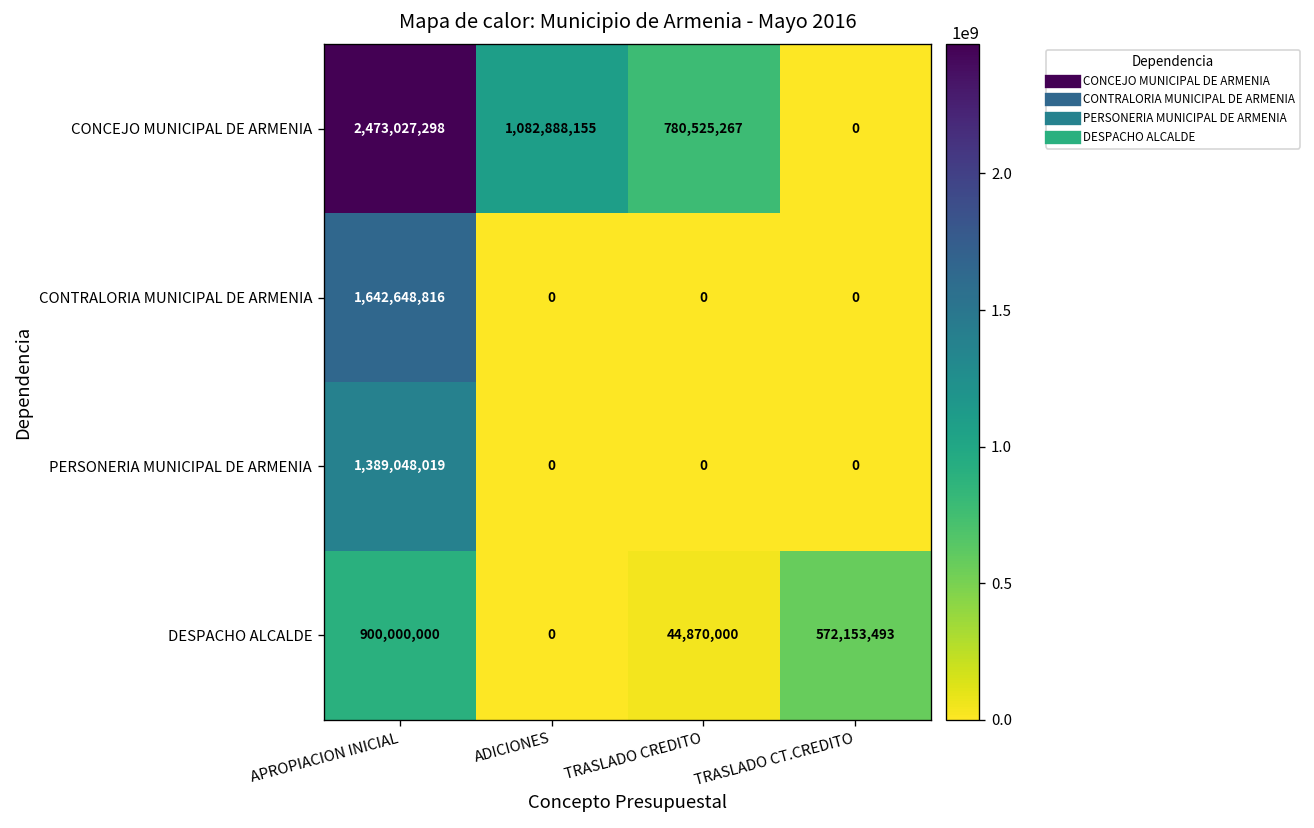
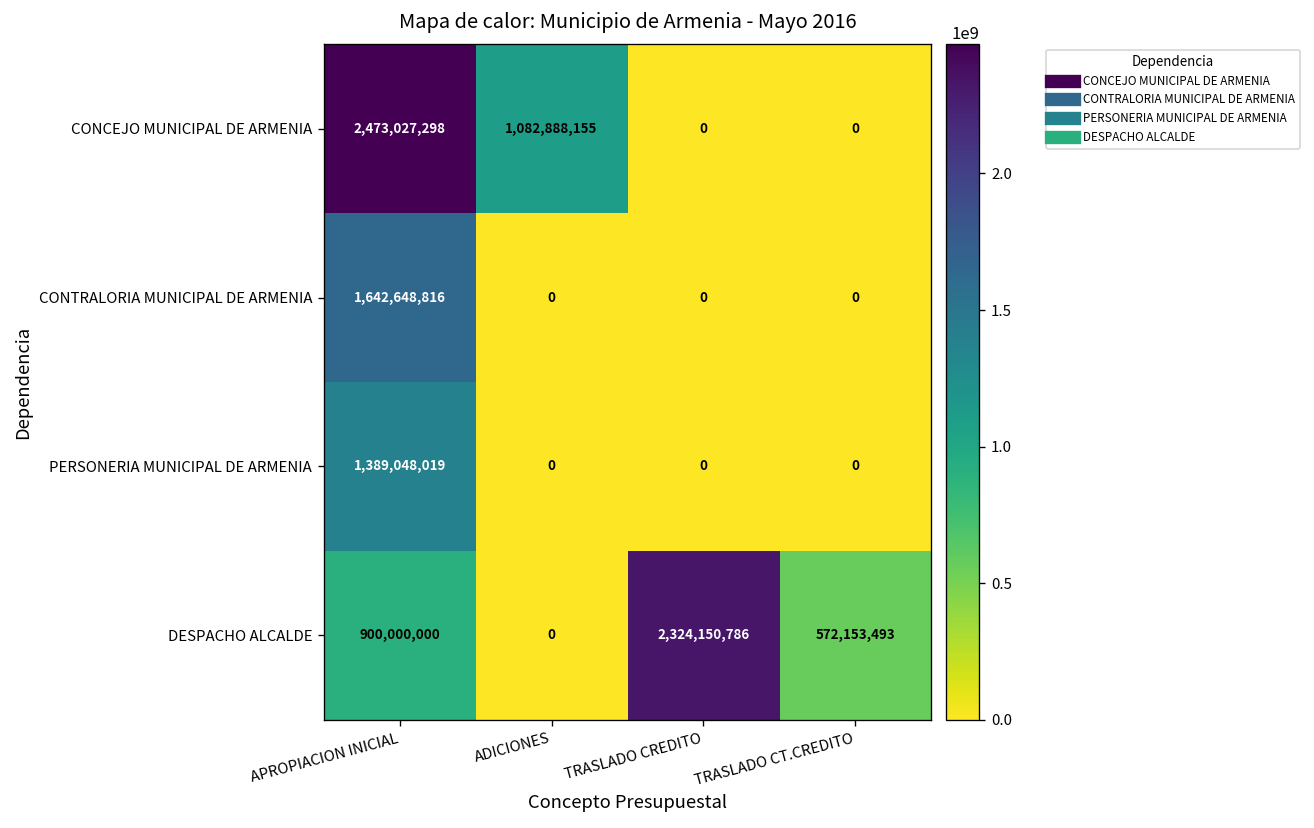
CONCEJO MUNICIPAL DE ARMENIA, TRASLADO CREDITO: 780,525,267 -> 0
DESPACHO ALCALDE, TRASLADO CREDITO: 44,870,000 -> 2,324,150,786
